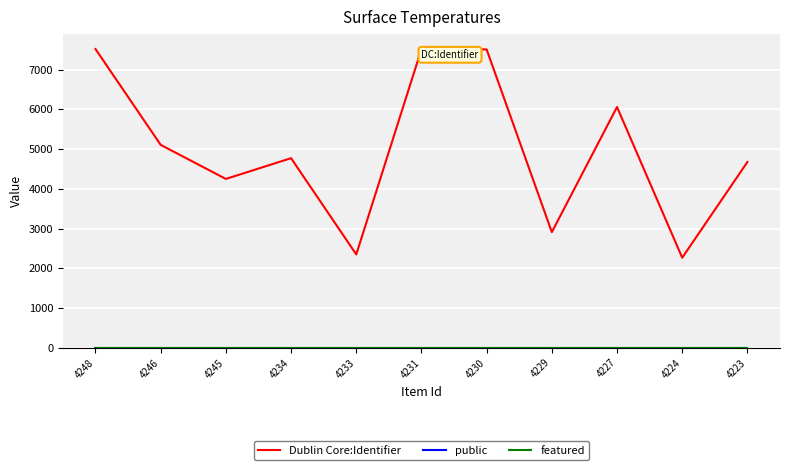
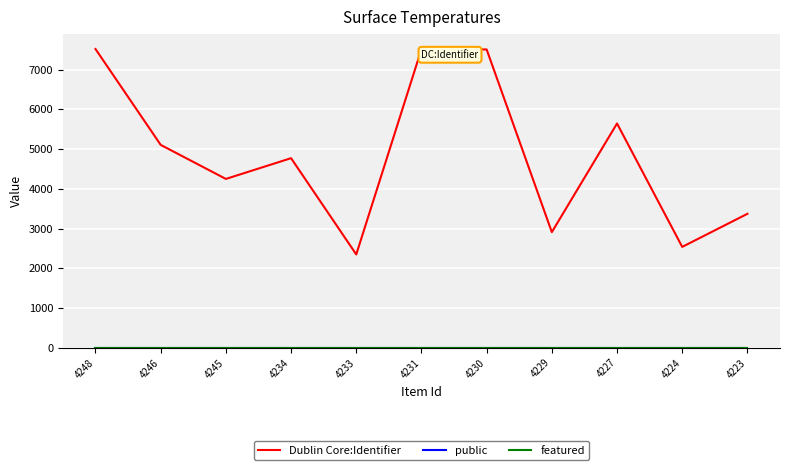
Dublin Core:Identifier, 4227: 6100 -> 5600
Dublin Core:Identifier, 4224: 2300 -> 2500
Dublin Core:Identifier, 4223: 4700 -> 3400
